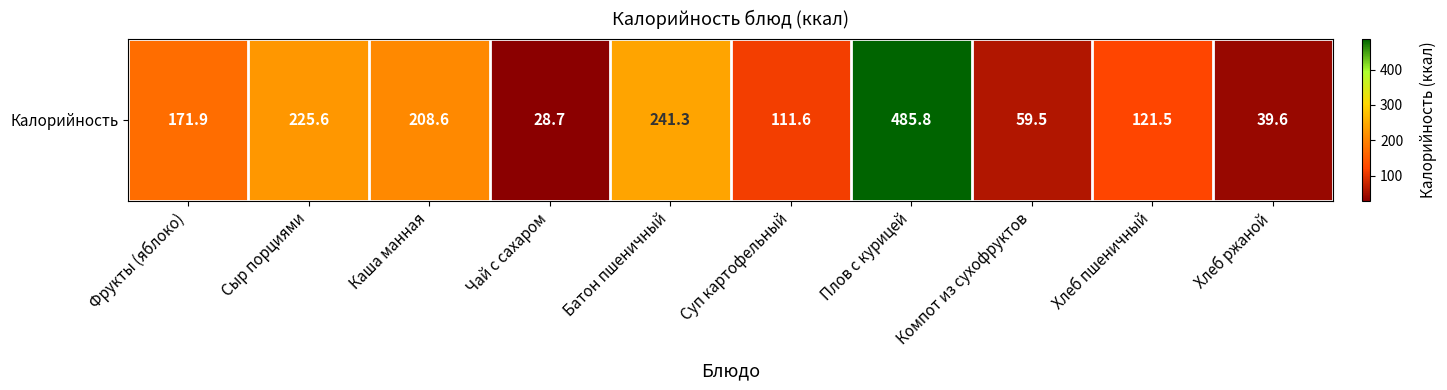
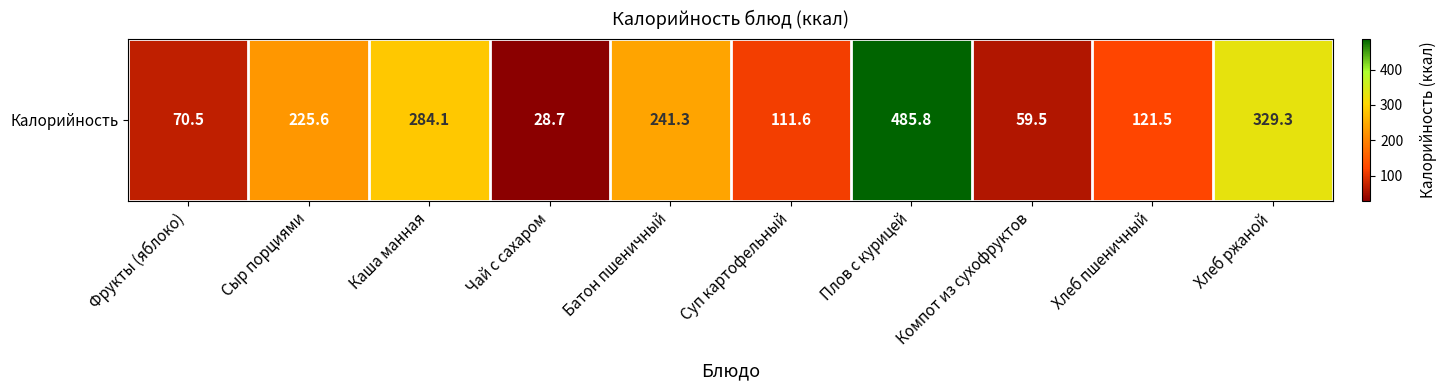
Калорийность, Фрукты (яблоко): 171.9 -> 70.5
Калорийность, Каша манная: 208.6 -> 284.1
Калорийность, Хлеб ржаной: 39.6 -> 329.3
